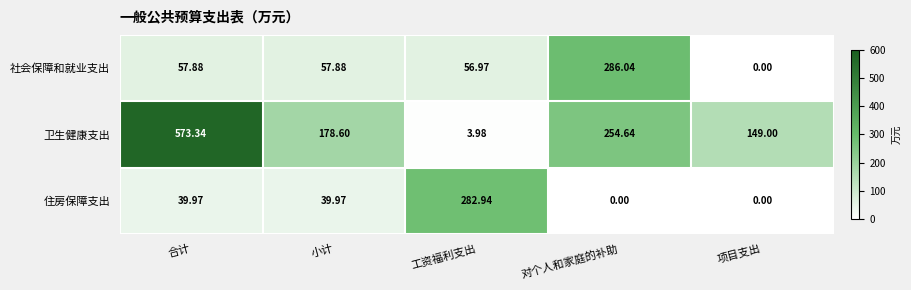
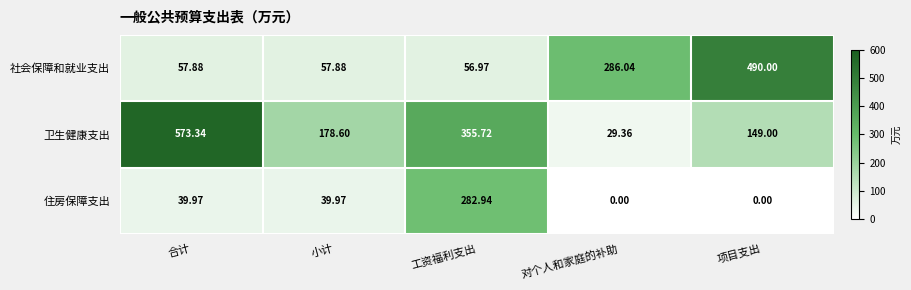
社会保障和就业支出, 项目支出: 0.00 -> 490.00
卫生健康支出, 工资福利支出: 3.98 -> 355.72
卫生健康支出, 对个人和家庭的补助: 254.64 -> 29.36
